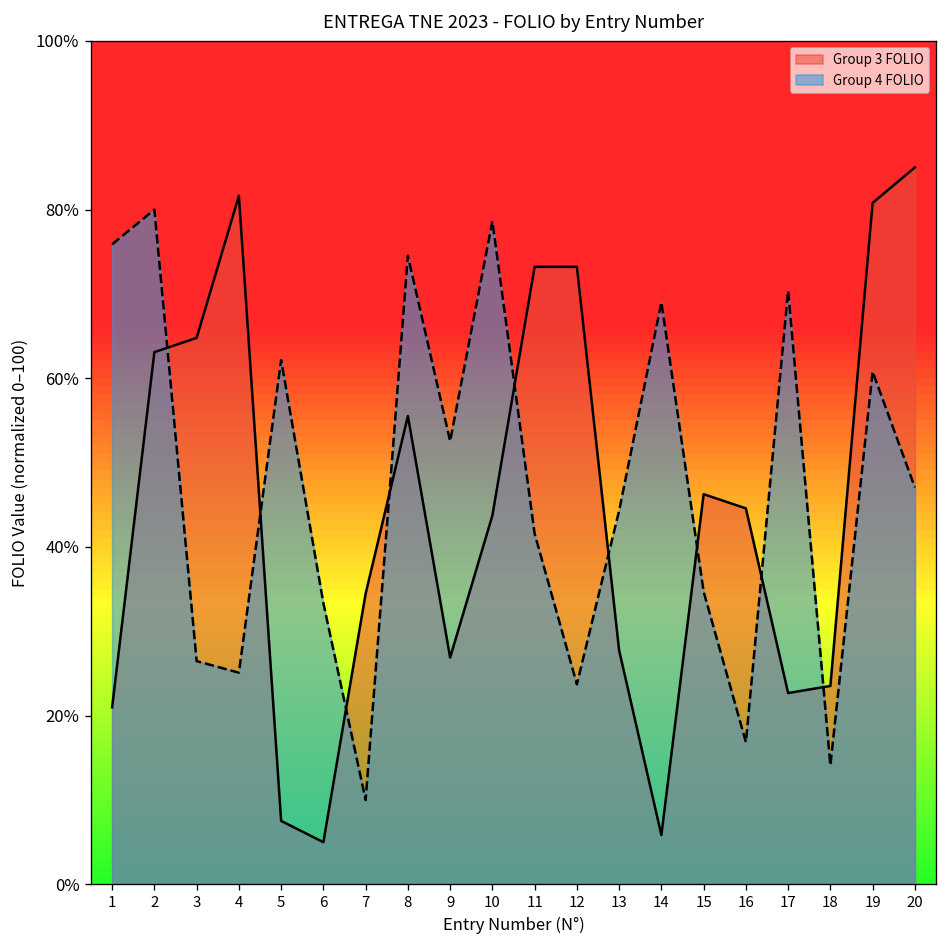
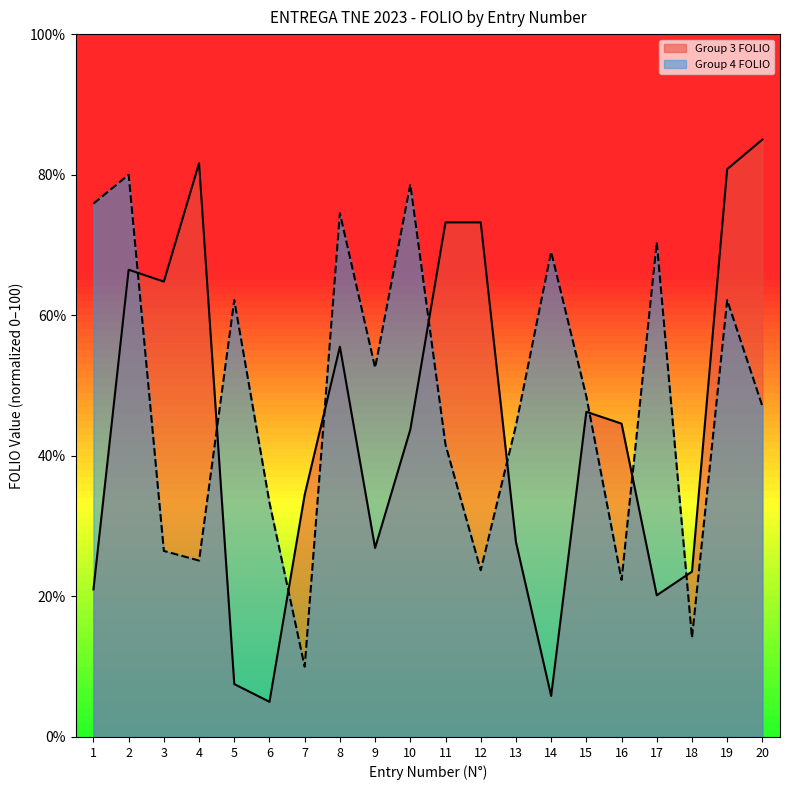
Group 3 FOLIO, 2: 63% -> 66%
Group 4 FOLIO, 15: 35% -> 48%
Group 4 FOLIO, 16: 17% -> 22%
Group 3 FOLIO, 17: 23% -> 20%
Group 4 FOLIO, 19: 61% -> 62%
